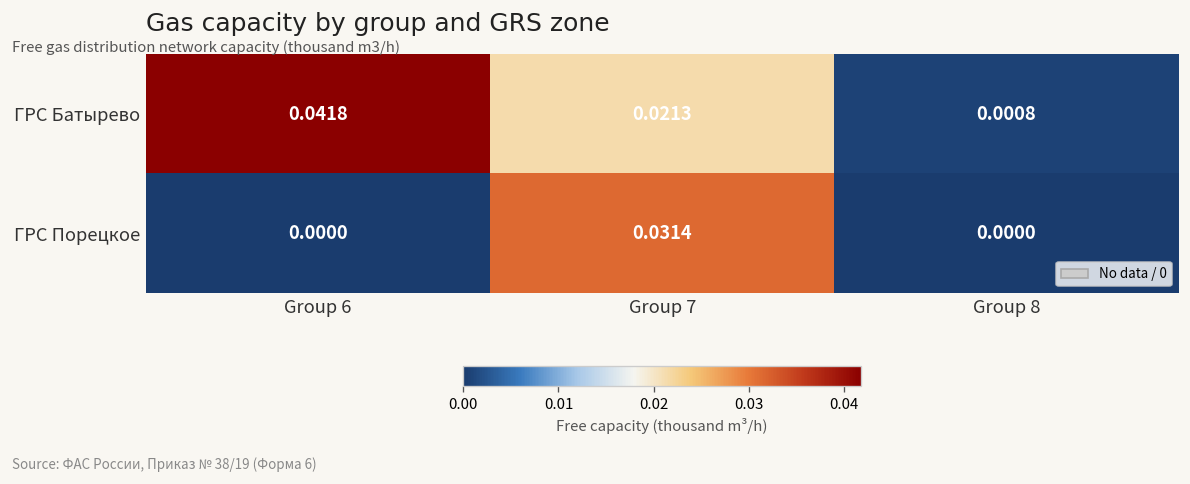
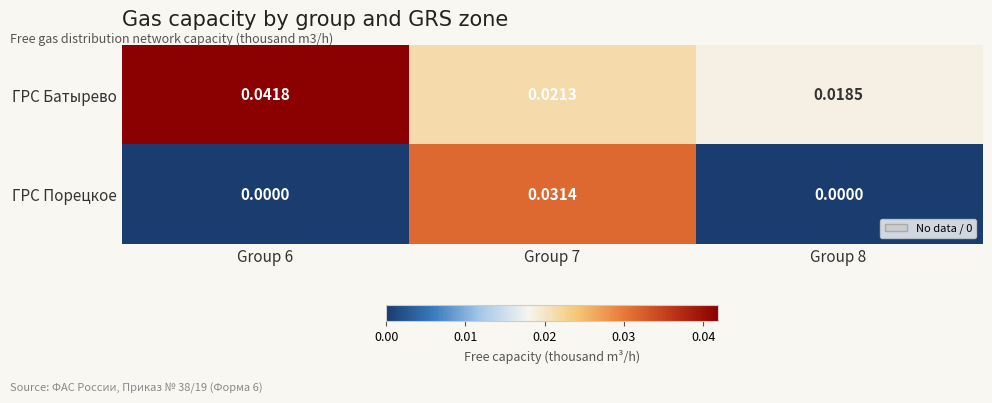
ГРС Батырево, Group 8: 0.0008 -> 0.0185
